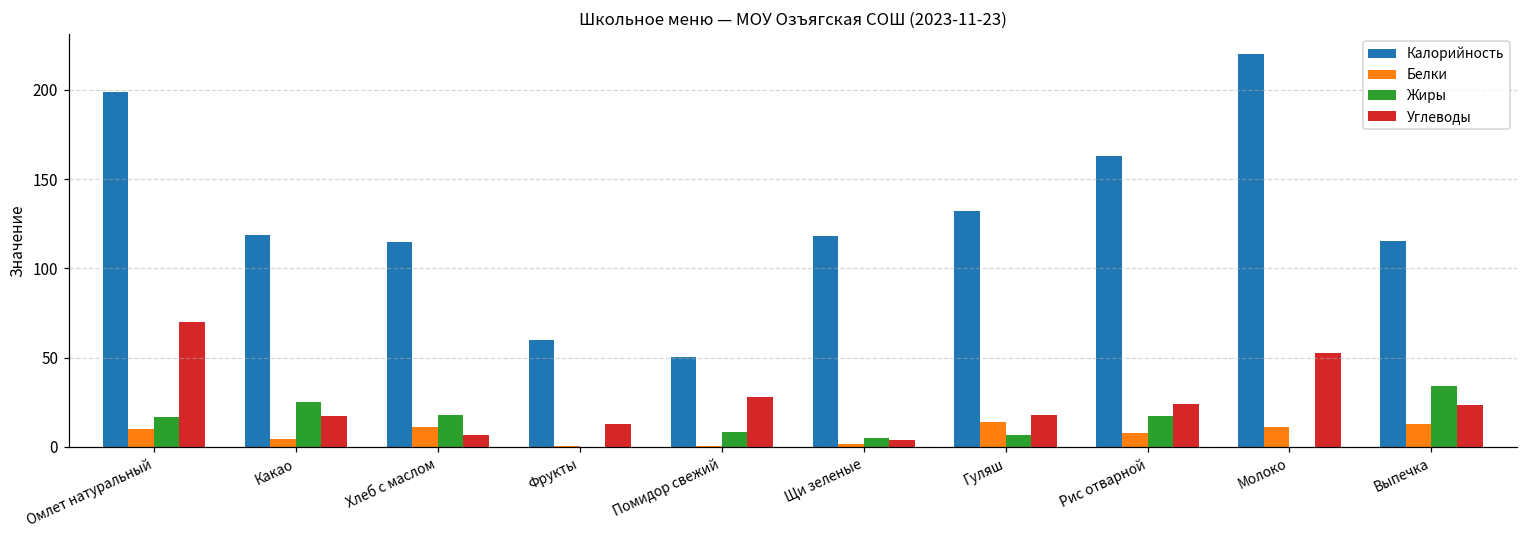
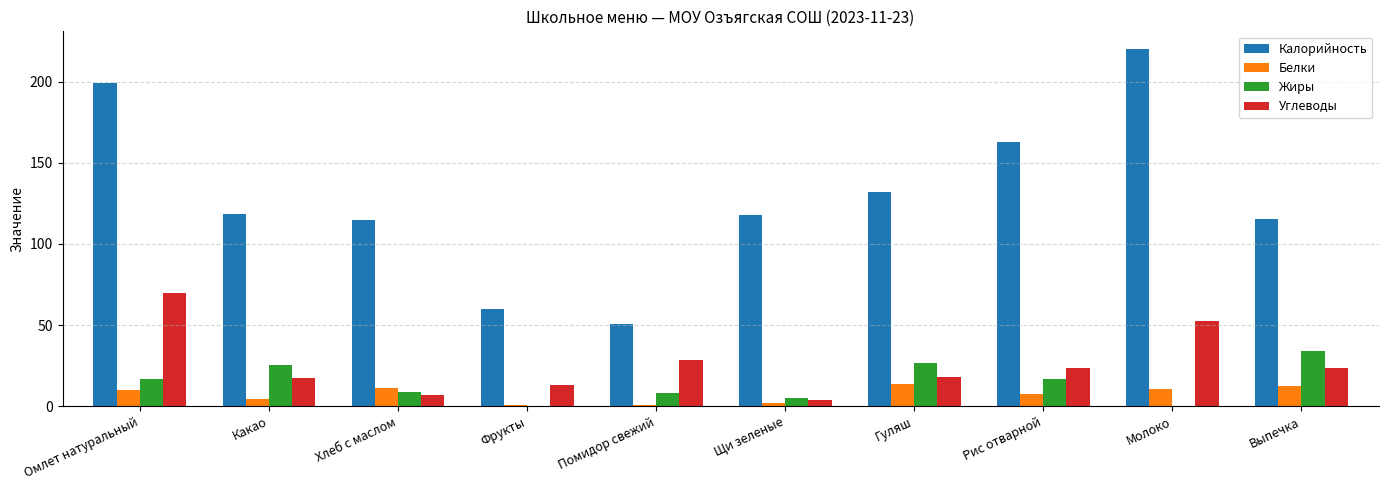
Жиры, Хлеб с маслом: 18 -> 9
Жиры, Гуляш: 7 -> 27
